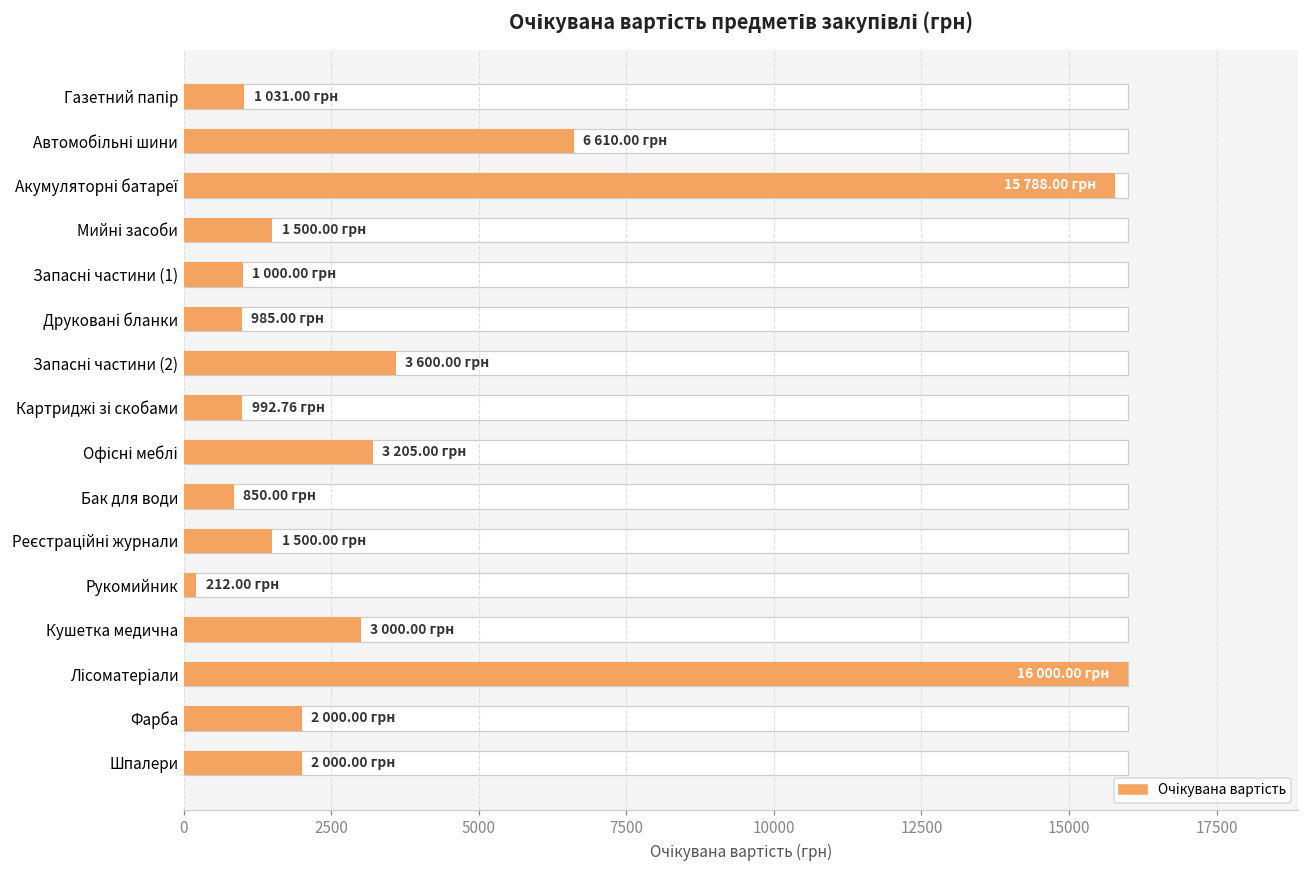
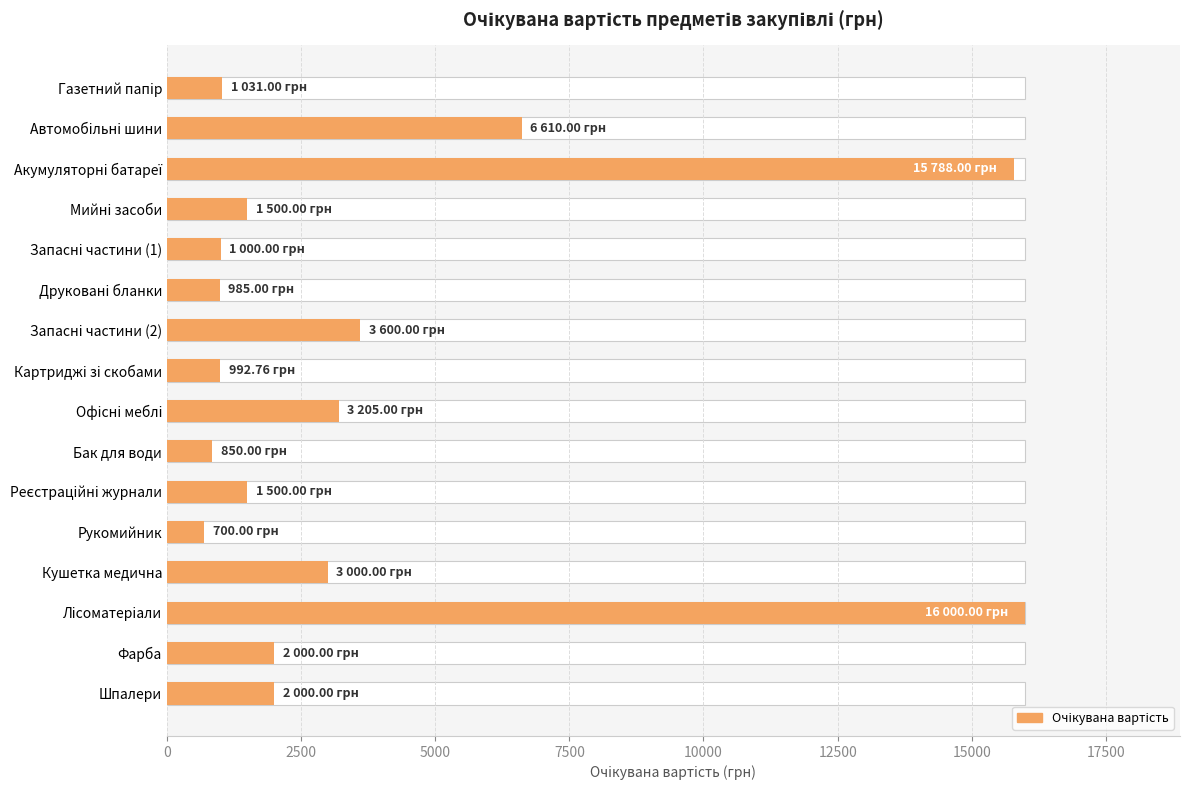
Очікувана вартість, Рукомийник: 212.00 -> 700.00
